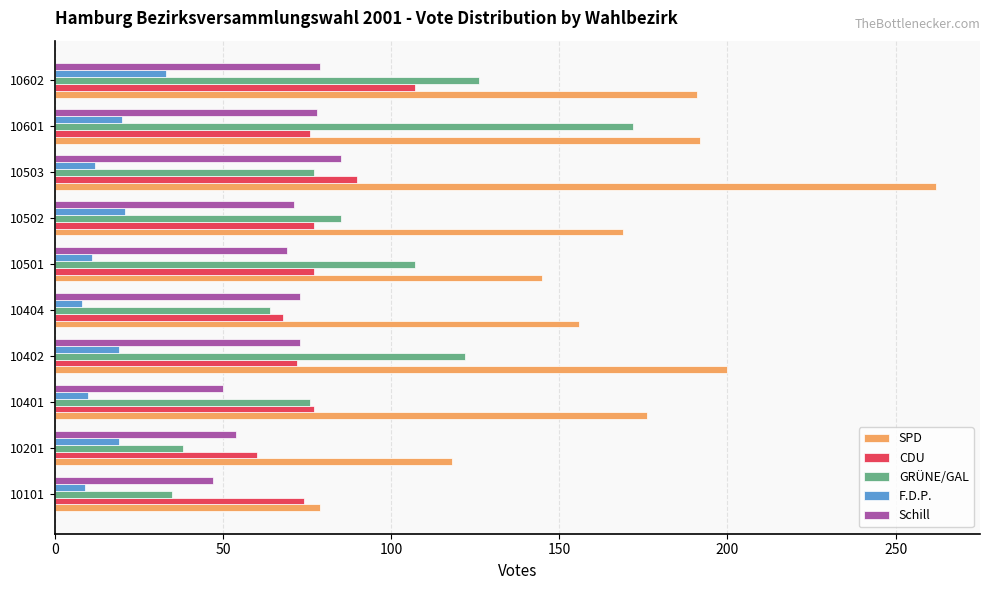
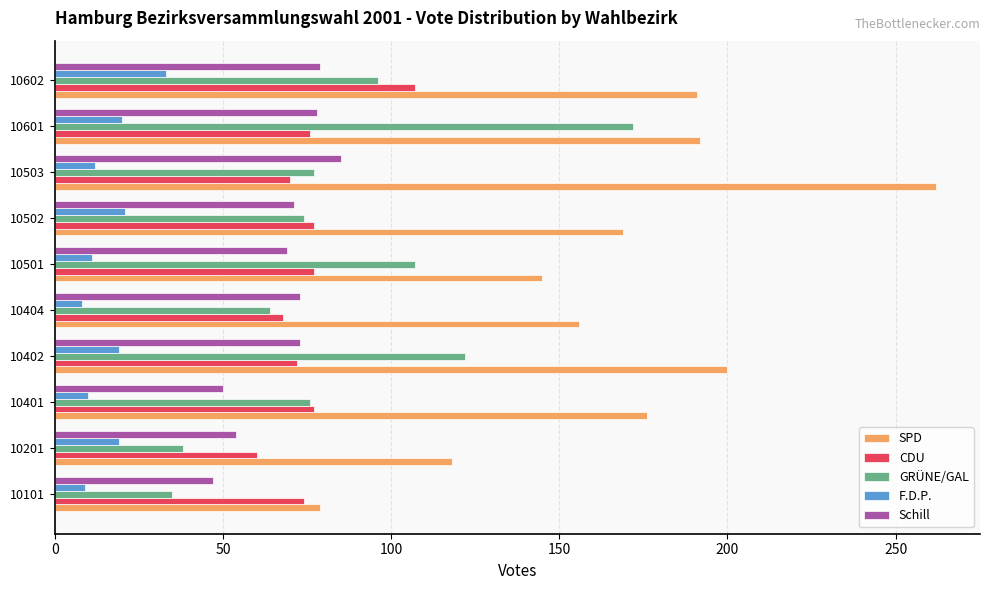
GRÜNE/GAL, 10602: 126 -> 96
CDU, 10503: 90 -> 70
GRÜNE/GAL, 10502: 85 -> 74
